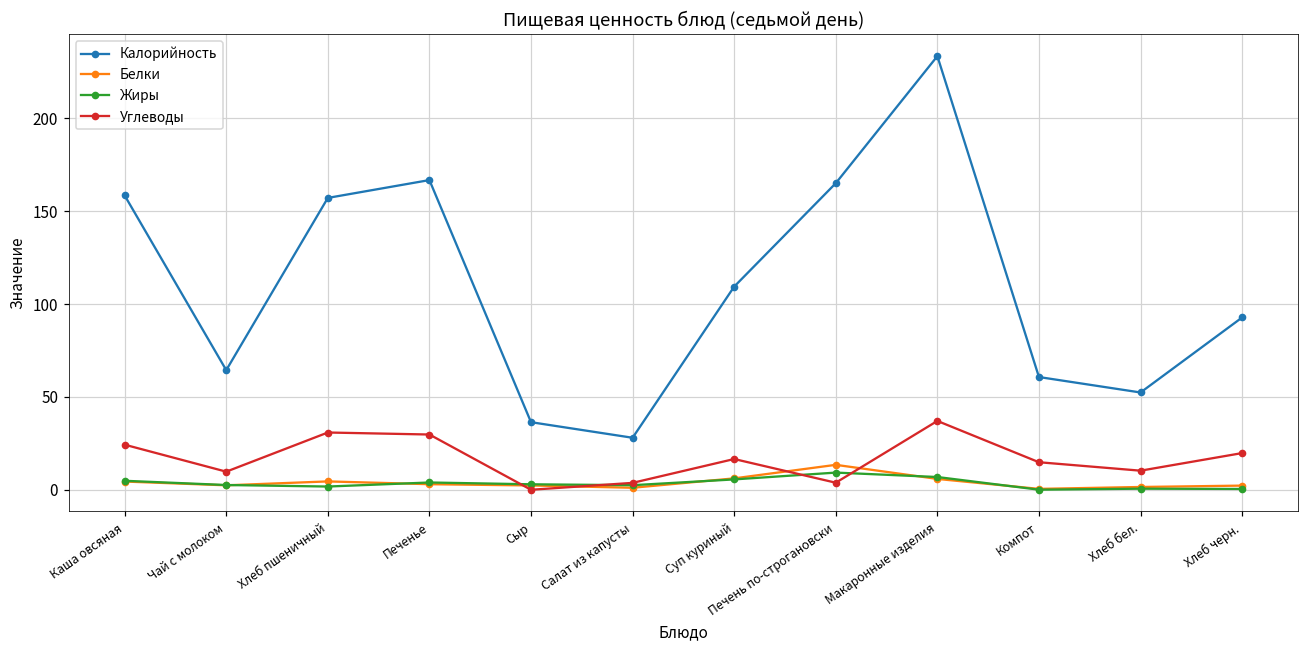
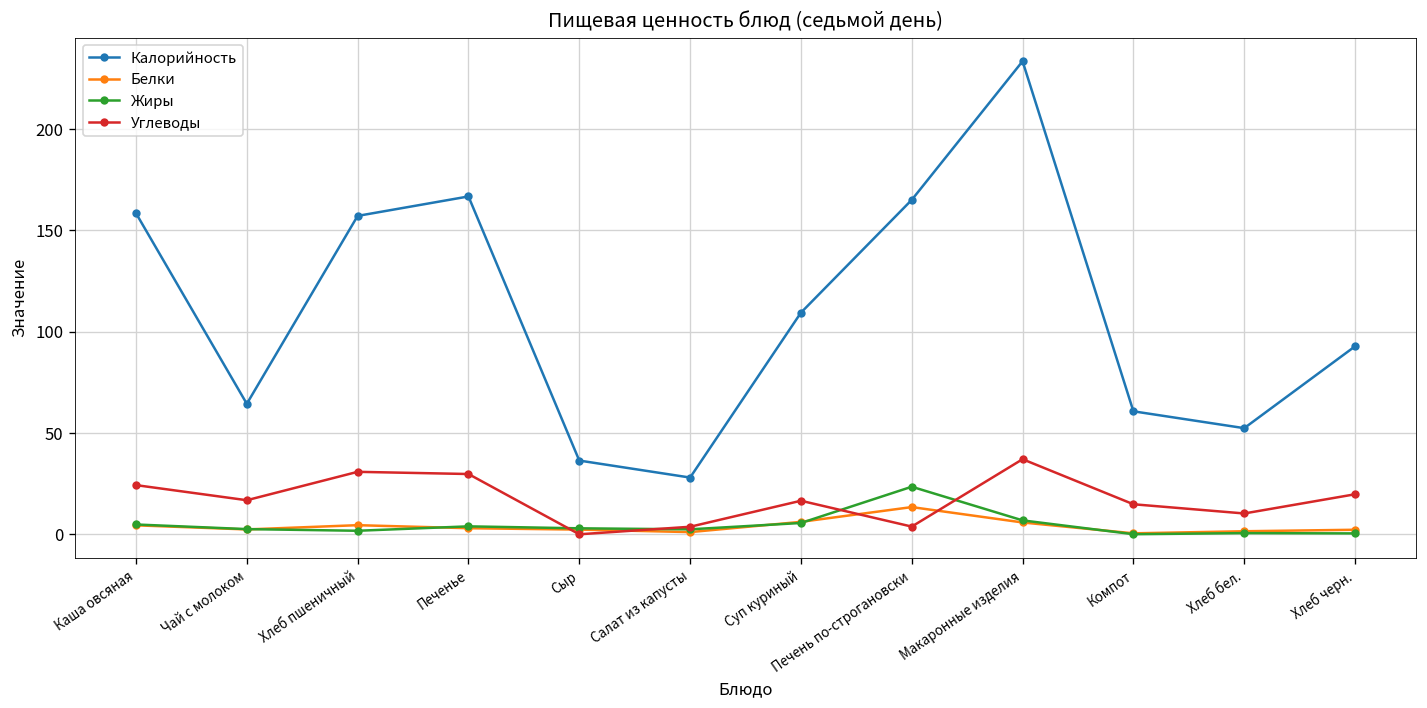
Углеводы, Чай с молоком: 10 -> 17
Жиры, Печень по-строгановски: 9 -> 23
